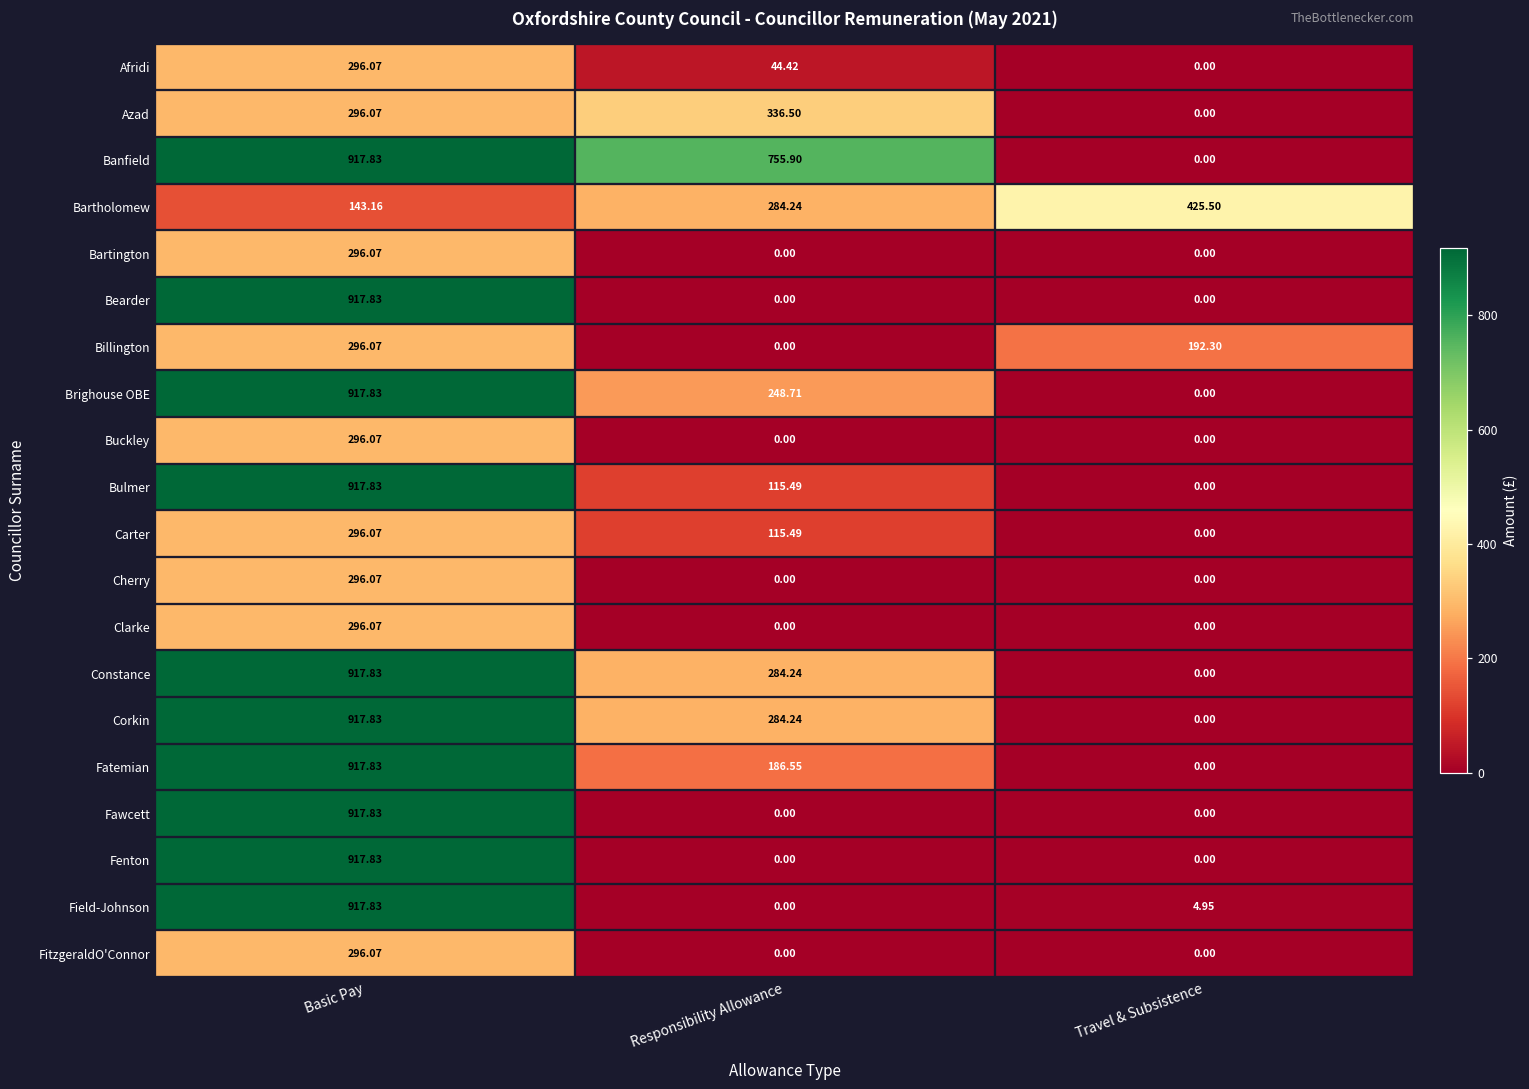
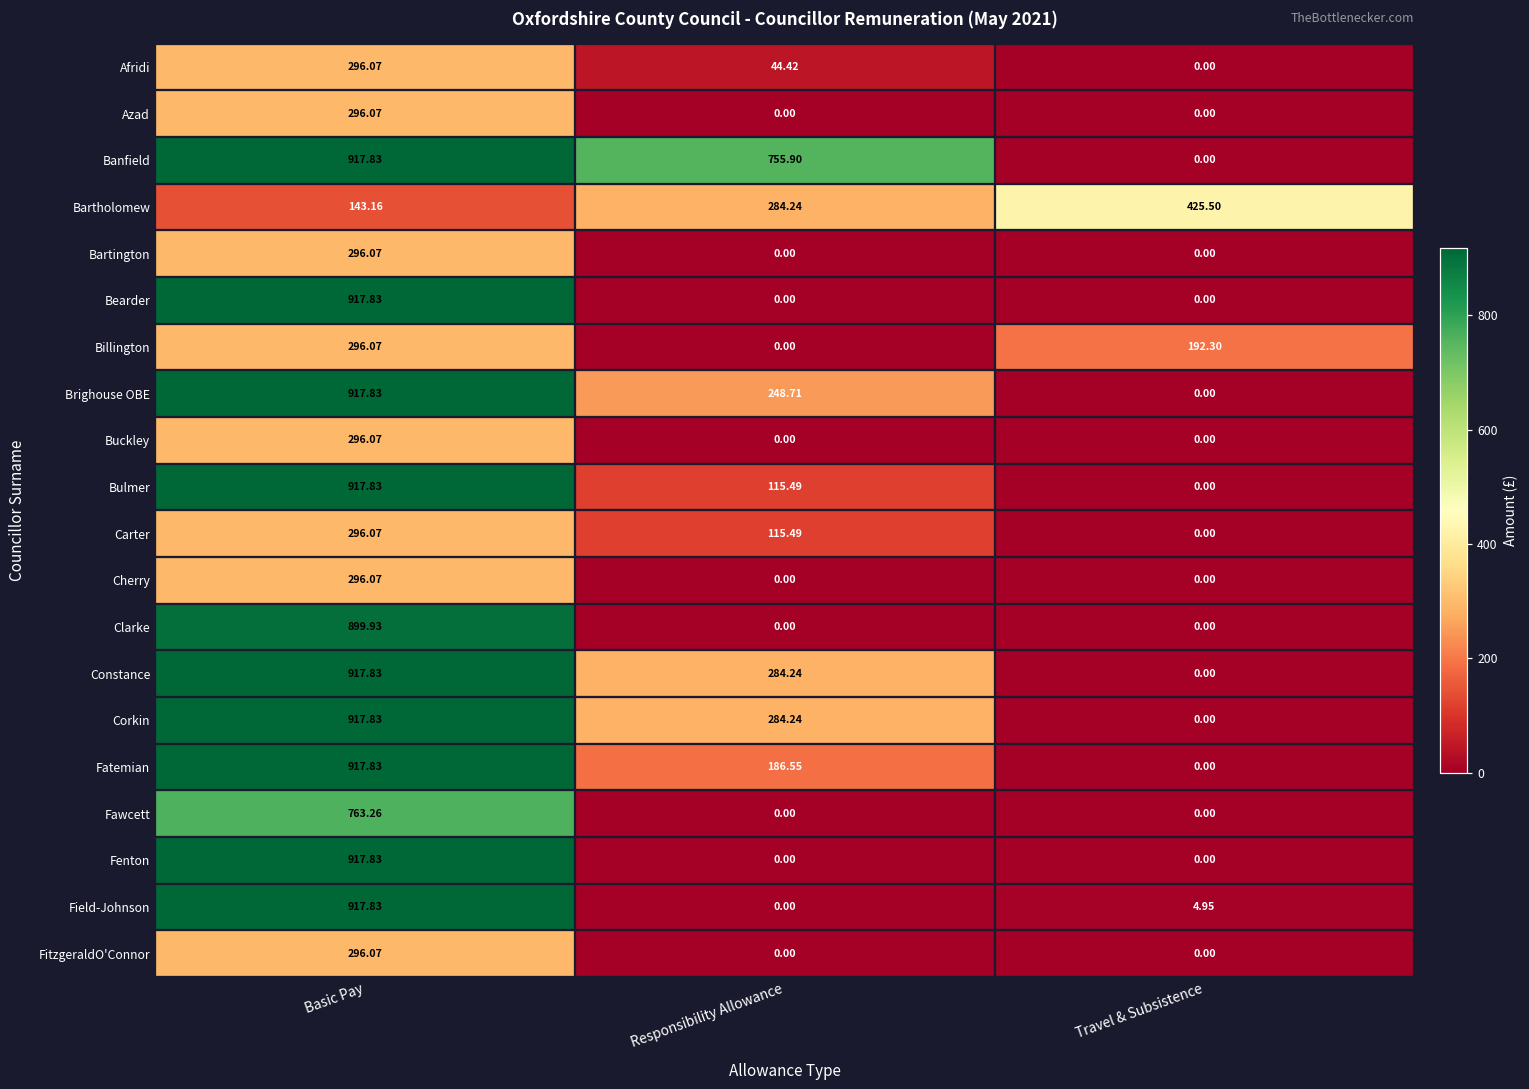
Azad, Responsibility Allowance: 336.50 -> 0.00
Clarke, Basic Pay: 296.07 -> 899.93
Fawcett, Basic Pay: 917.83 -> 763.26
